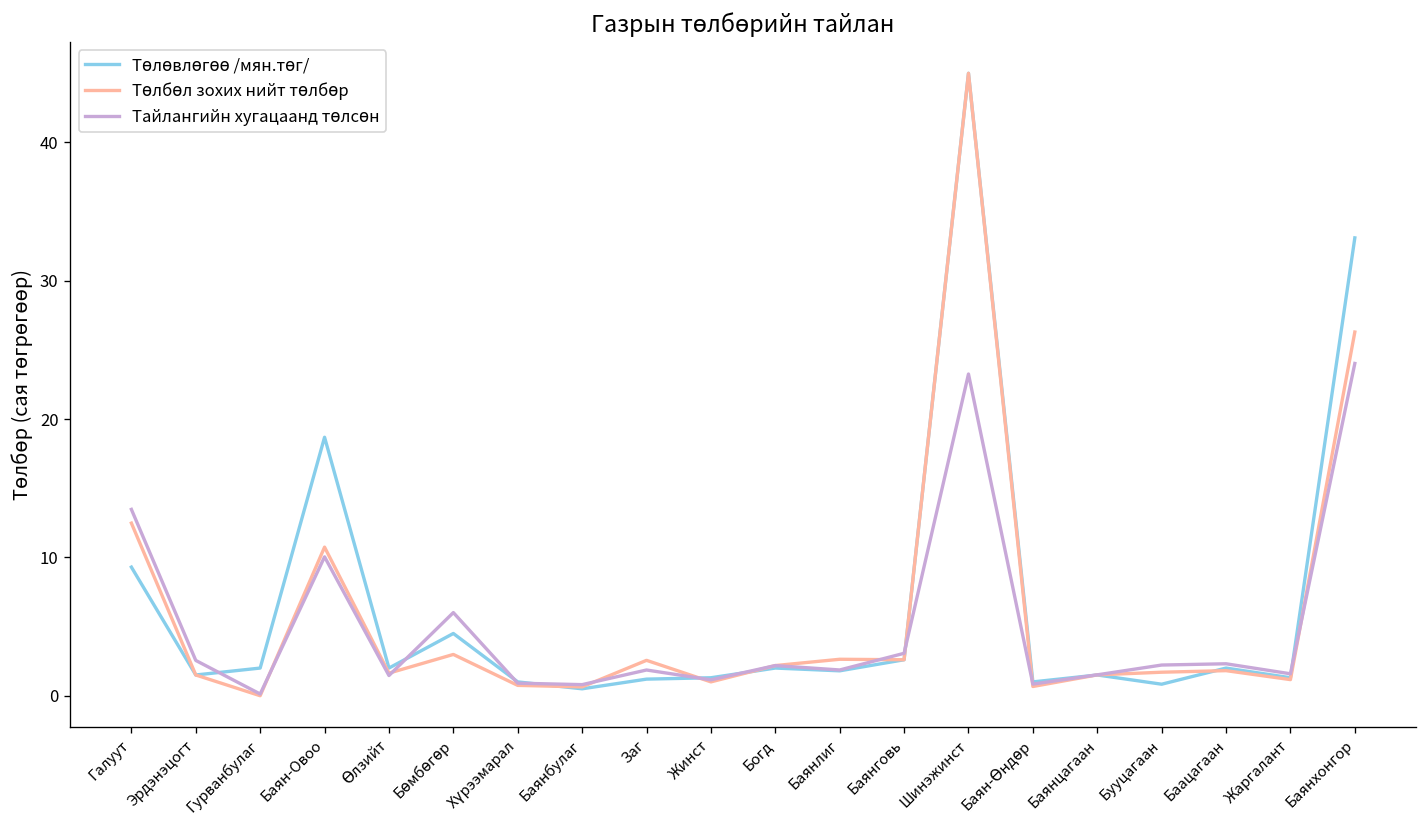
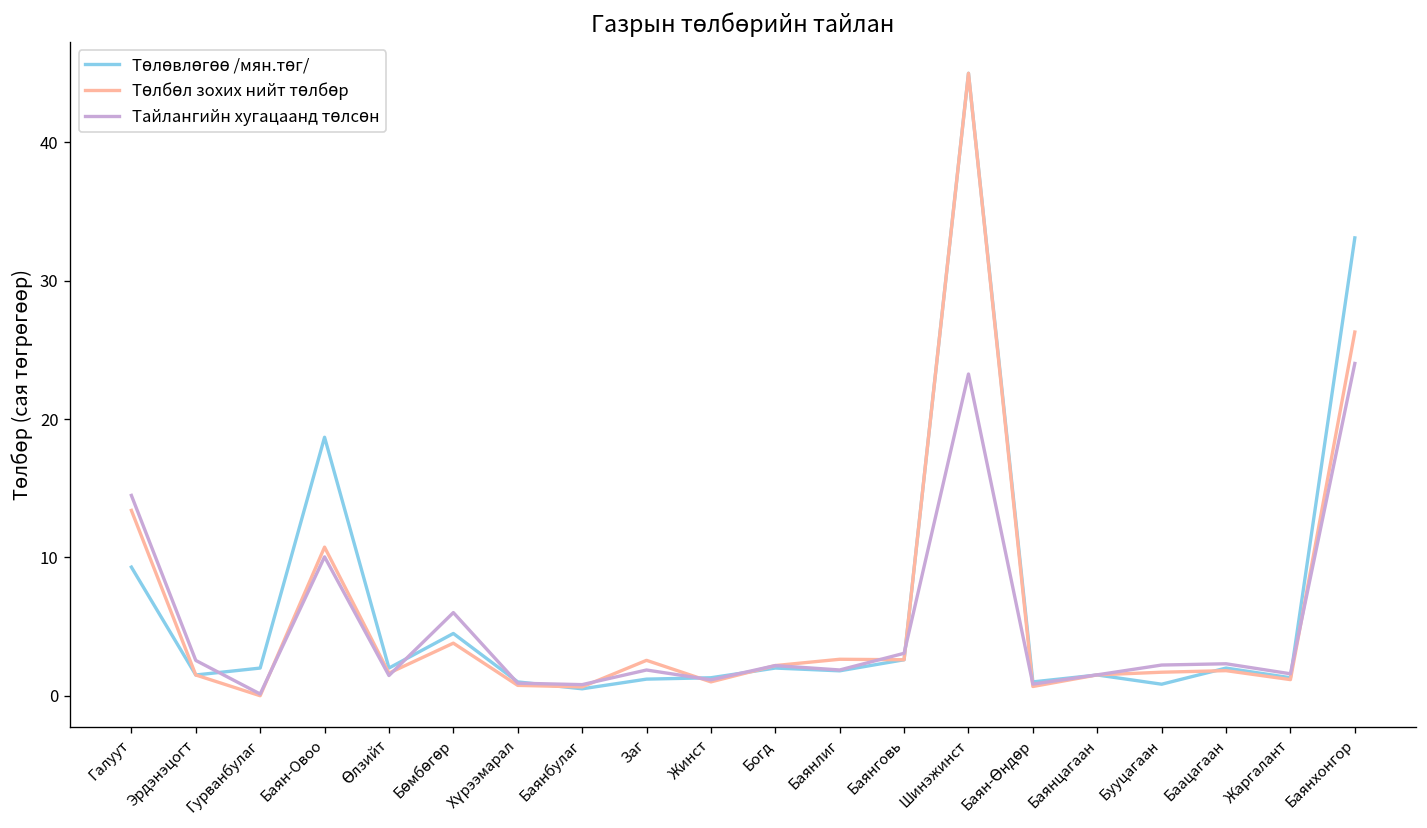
Төлбөл зохих нийт төлбөр, Галуут: 12.5 -> 13.4
Тайлангийн хугацаанд төлсөн, Галуут: 13.5 -> 14.5
Төлбөл зохих нийт төлбөр, Бөмбөгөр: 3.0 -> 3.8
